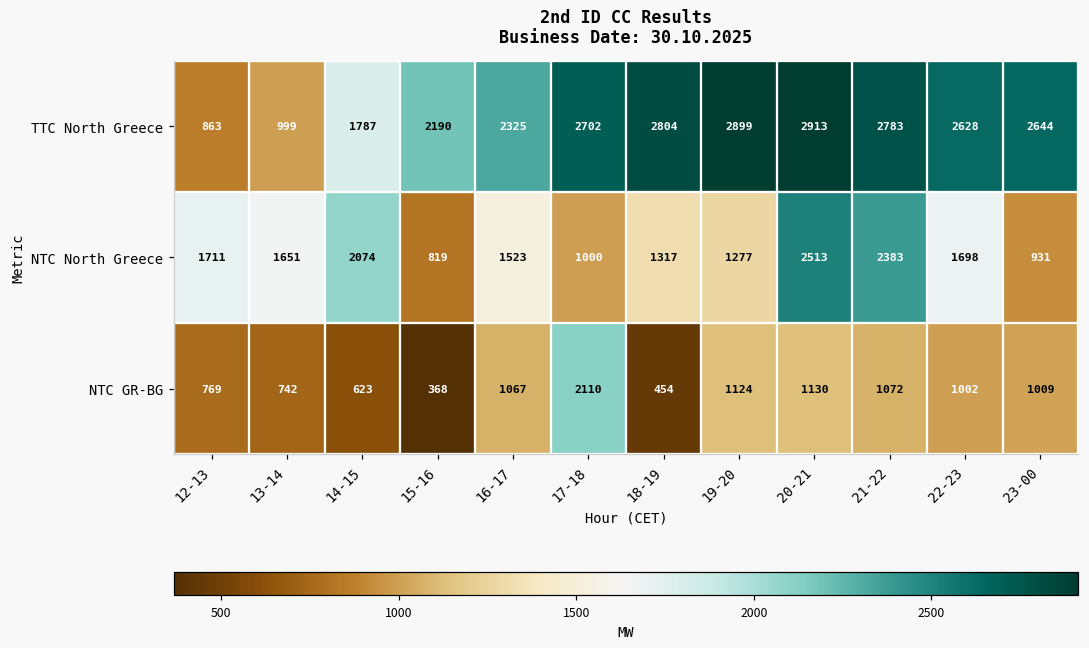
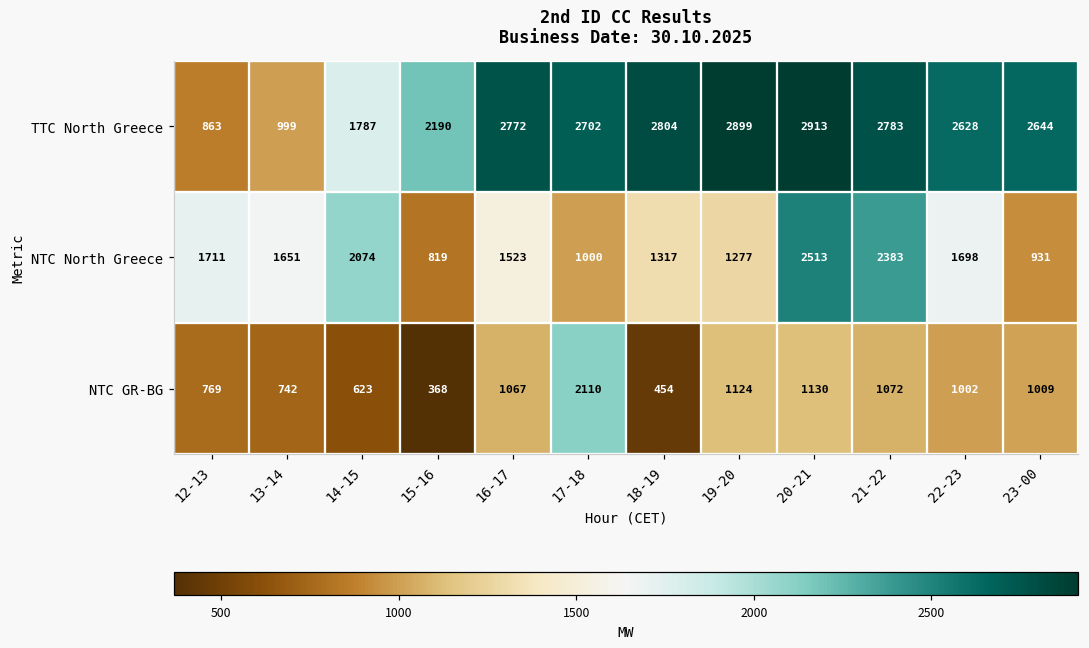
TTC North Greece, 16-17: 2325 -> 2772
